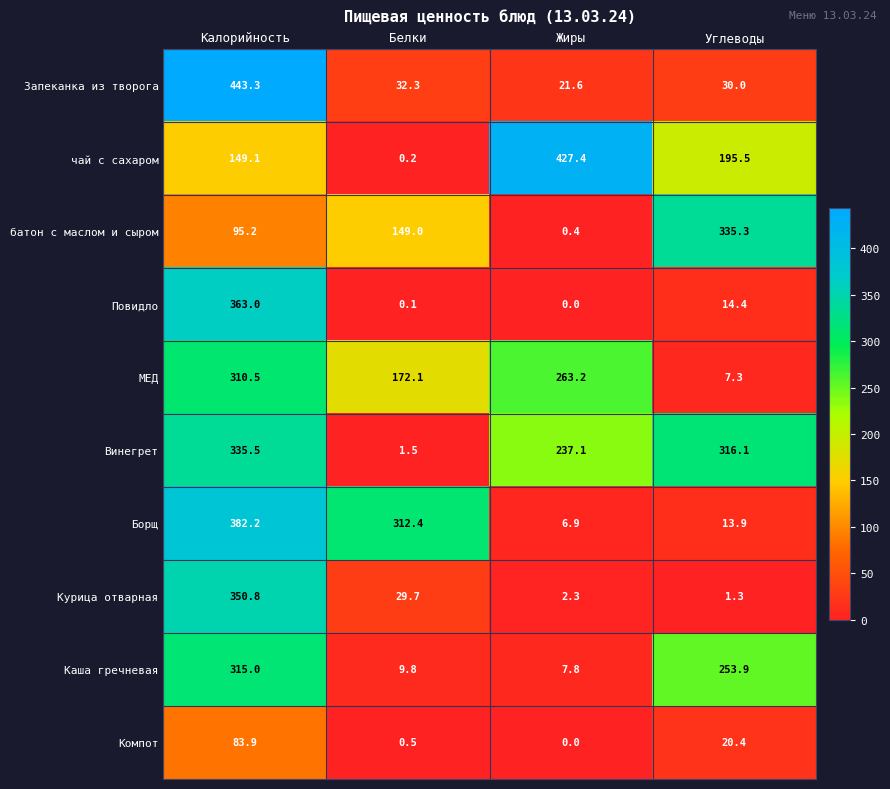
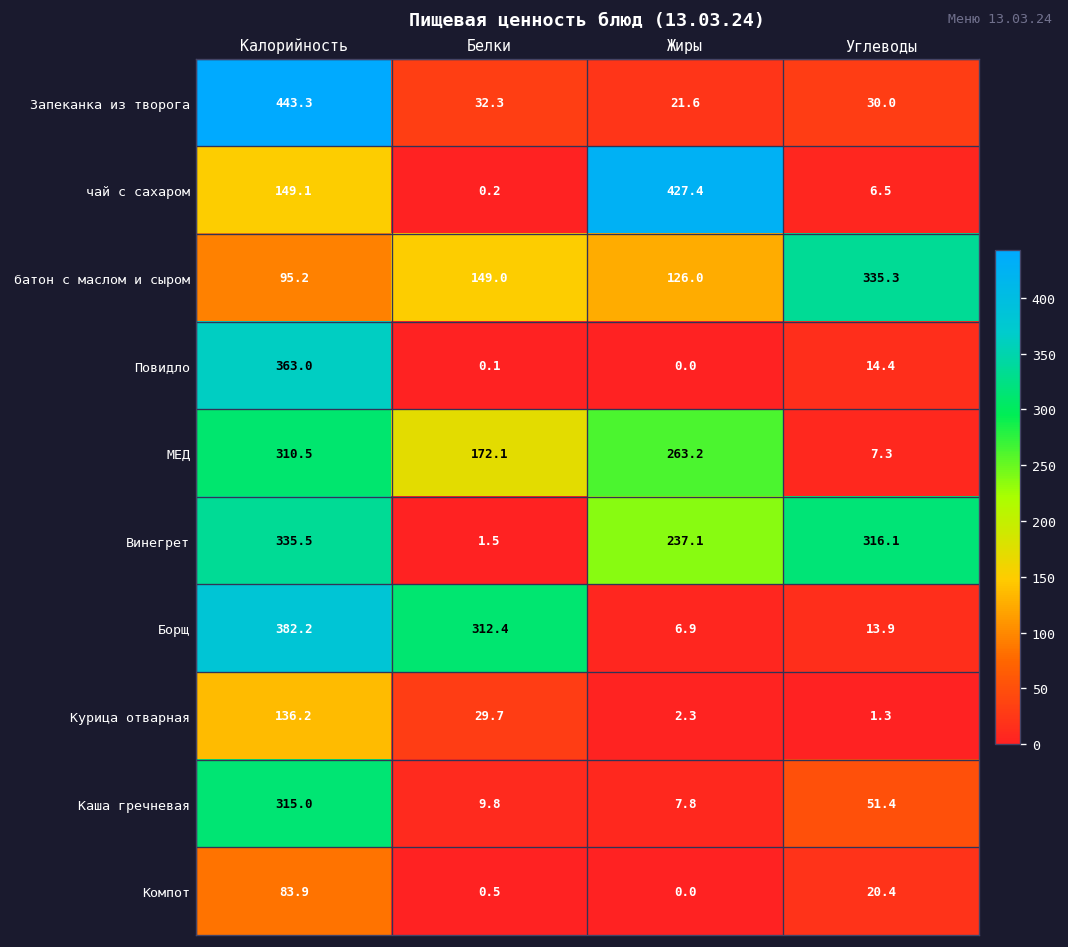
чай с сахаром, Углеводы: 195.5 -> 6.5
батон с маслом и сыром, Жиры: 0.4 -> 126.0
Курица отварная, Калорийность: 350.8 -> 136.2
Каша гречневая, Углеводы: 253.9 -> 51.4
